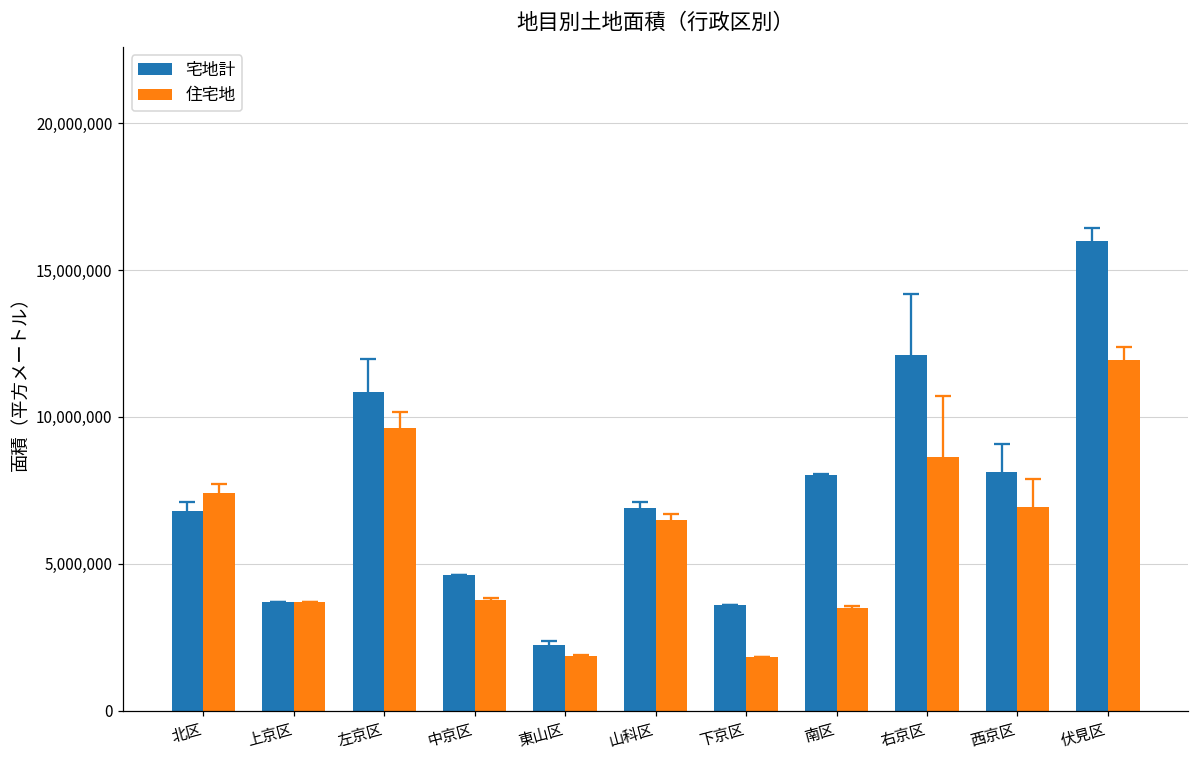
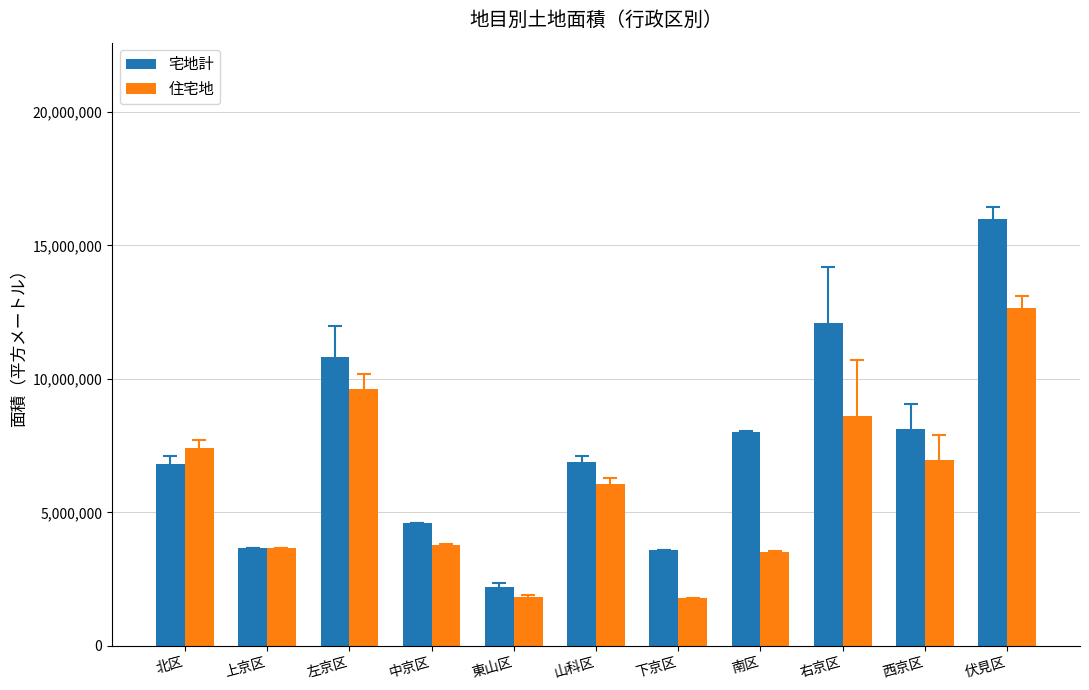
住宅地, 山科区: 6,500,000 -> 6,100,000
住宅地, 伏見区: 11,900,000 -> 12,700,000
